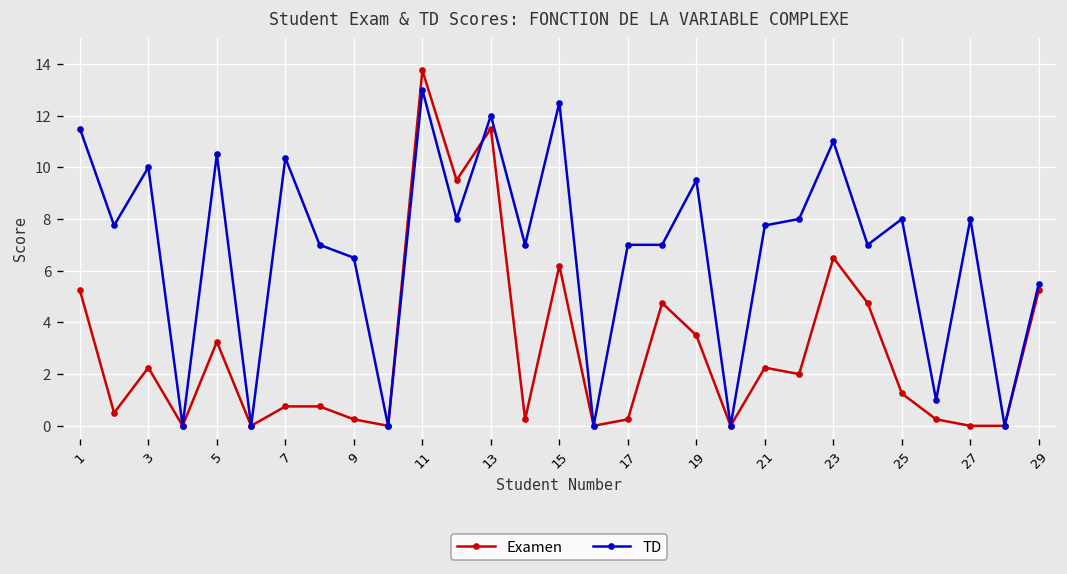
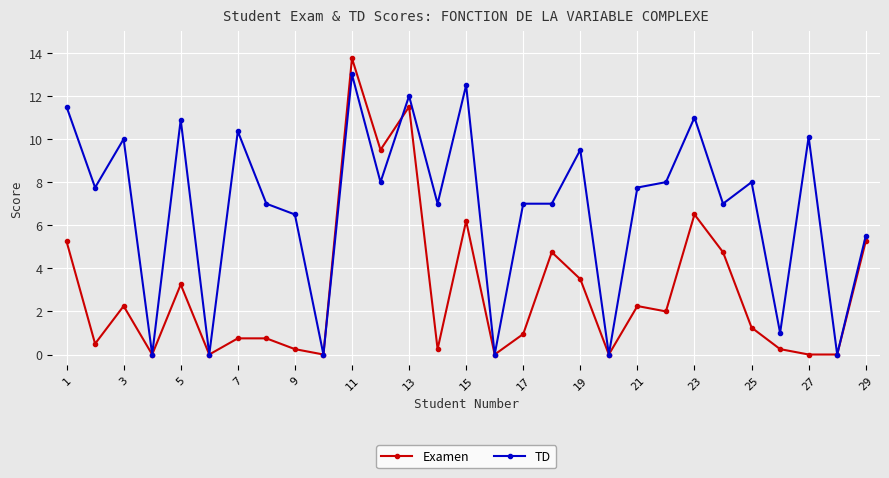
TD, 5: 10.5 -> 10.9
Examen, 17: 0.3 -> 1.0
TD, 27: 8.0 -> 10.1
